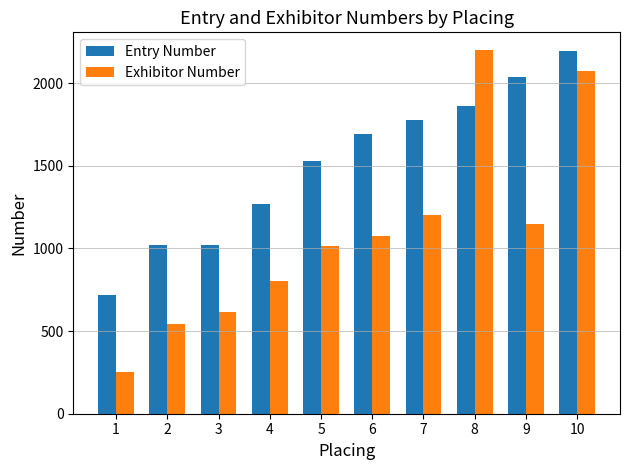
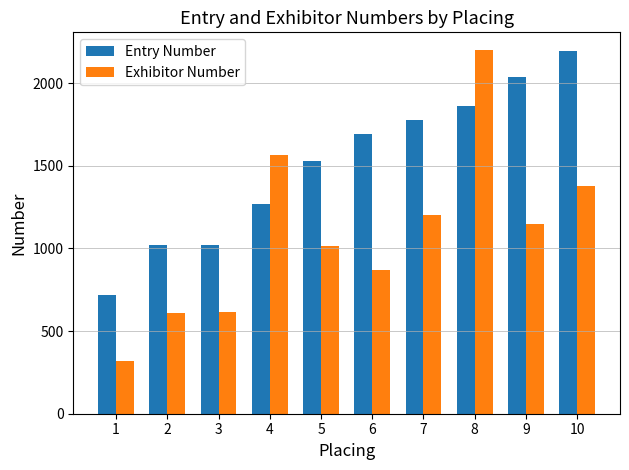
Exhibitor Number, 1: 250 -> 320
Exhibitor Number, 2: 540 -> 610
Exhibitor Number, 4: 800 -> 1560
Exhibitor Number, 6: 1070 -> 870
Exhibitor Number, 10: 2070 -> 1380
